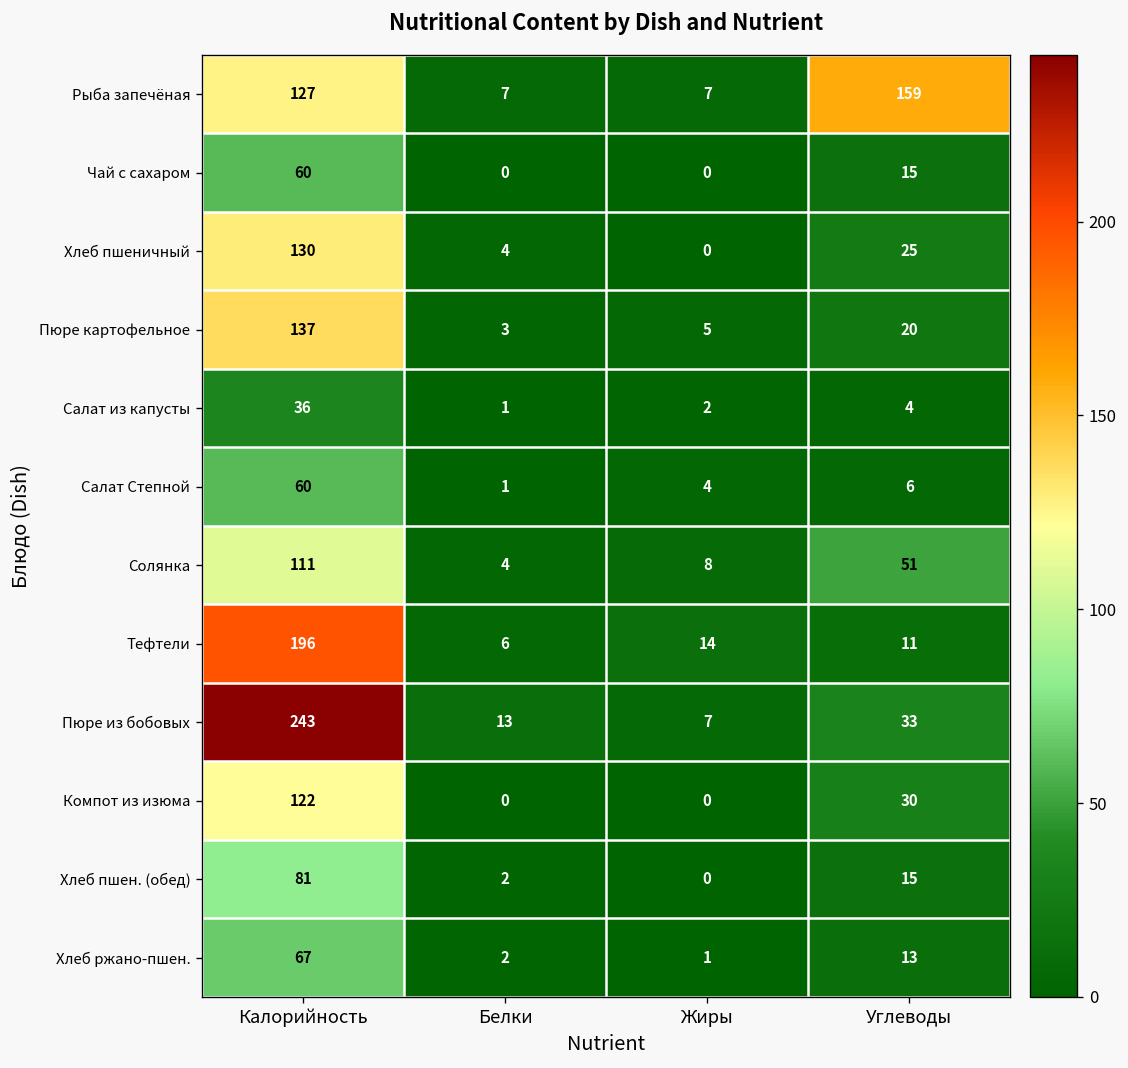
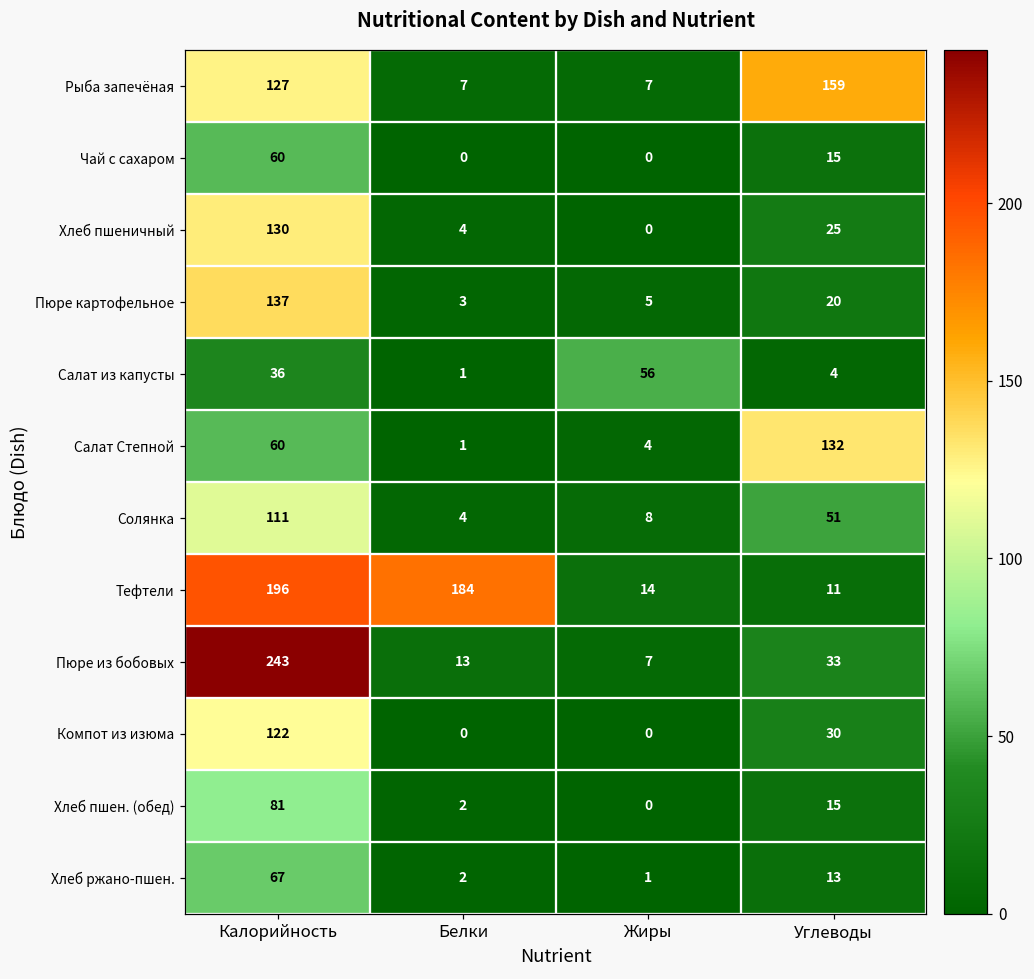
Салат из капусты, Жиры: 2 -> 56
Салат Степной, Углеводы: 6 -> 132
Тефтели, Белки: 6 -> 184
